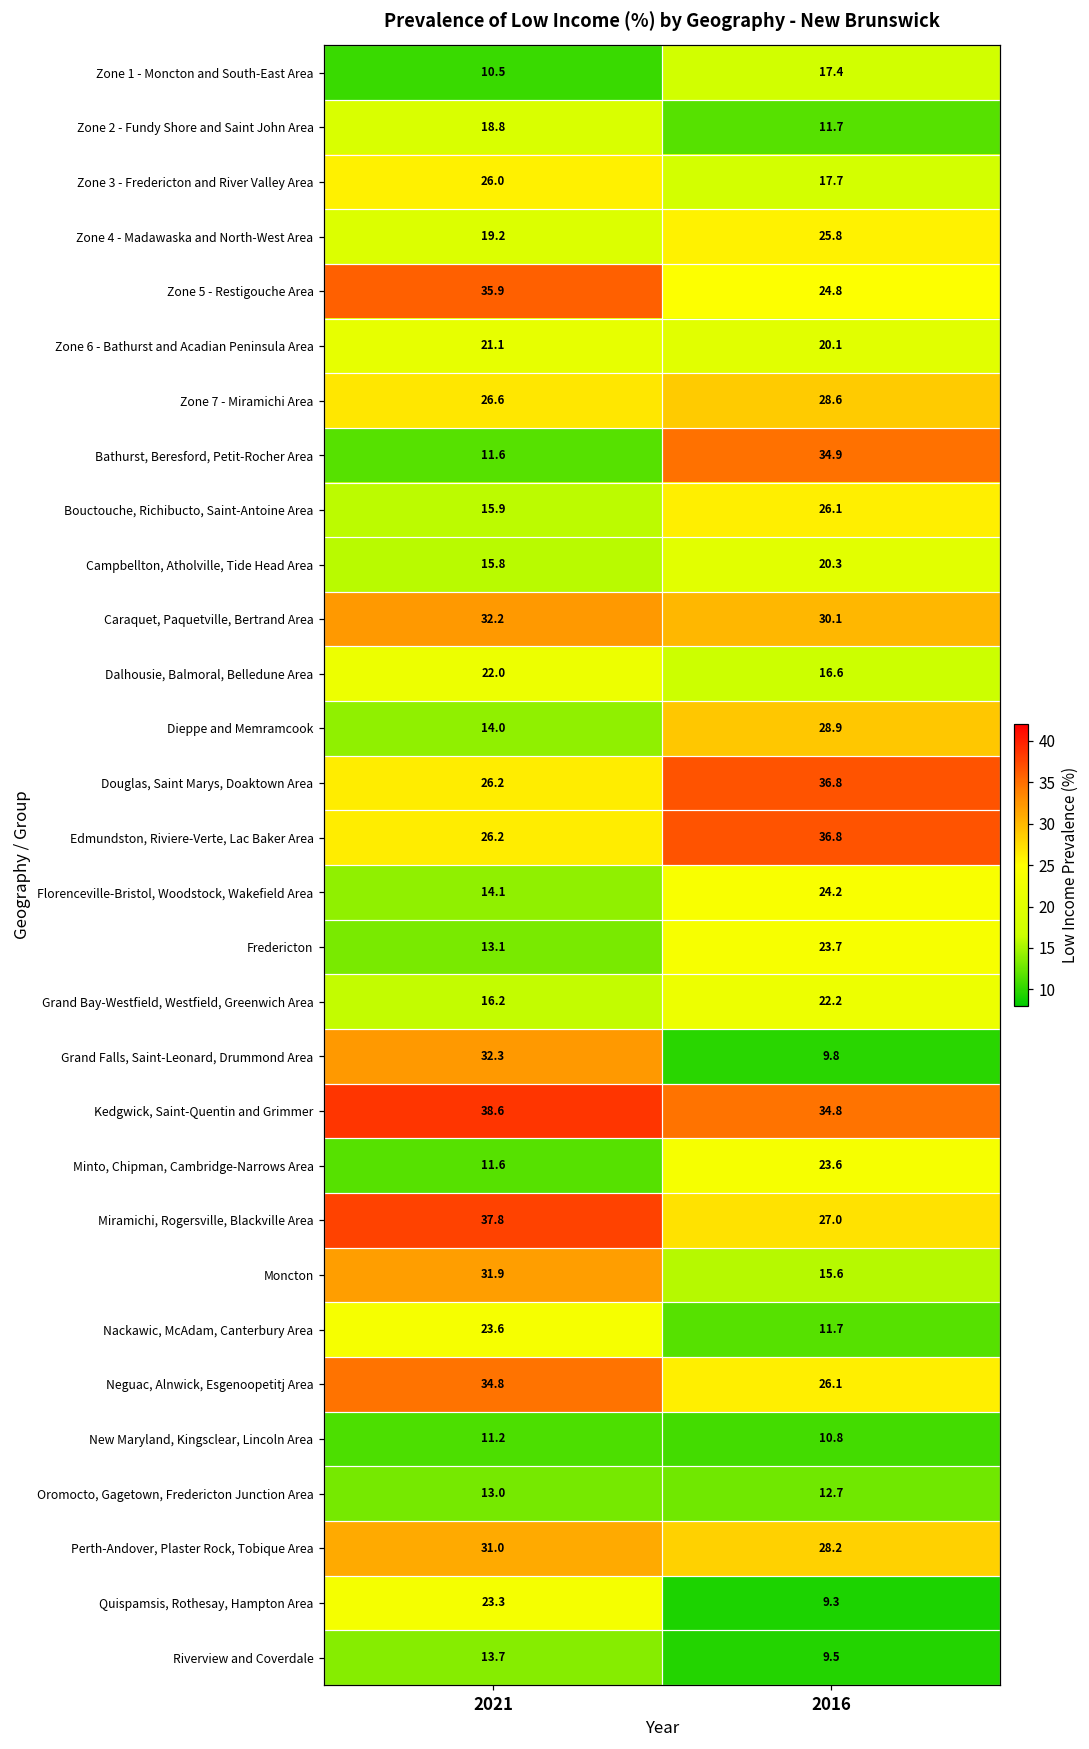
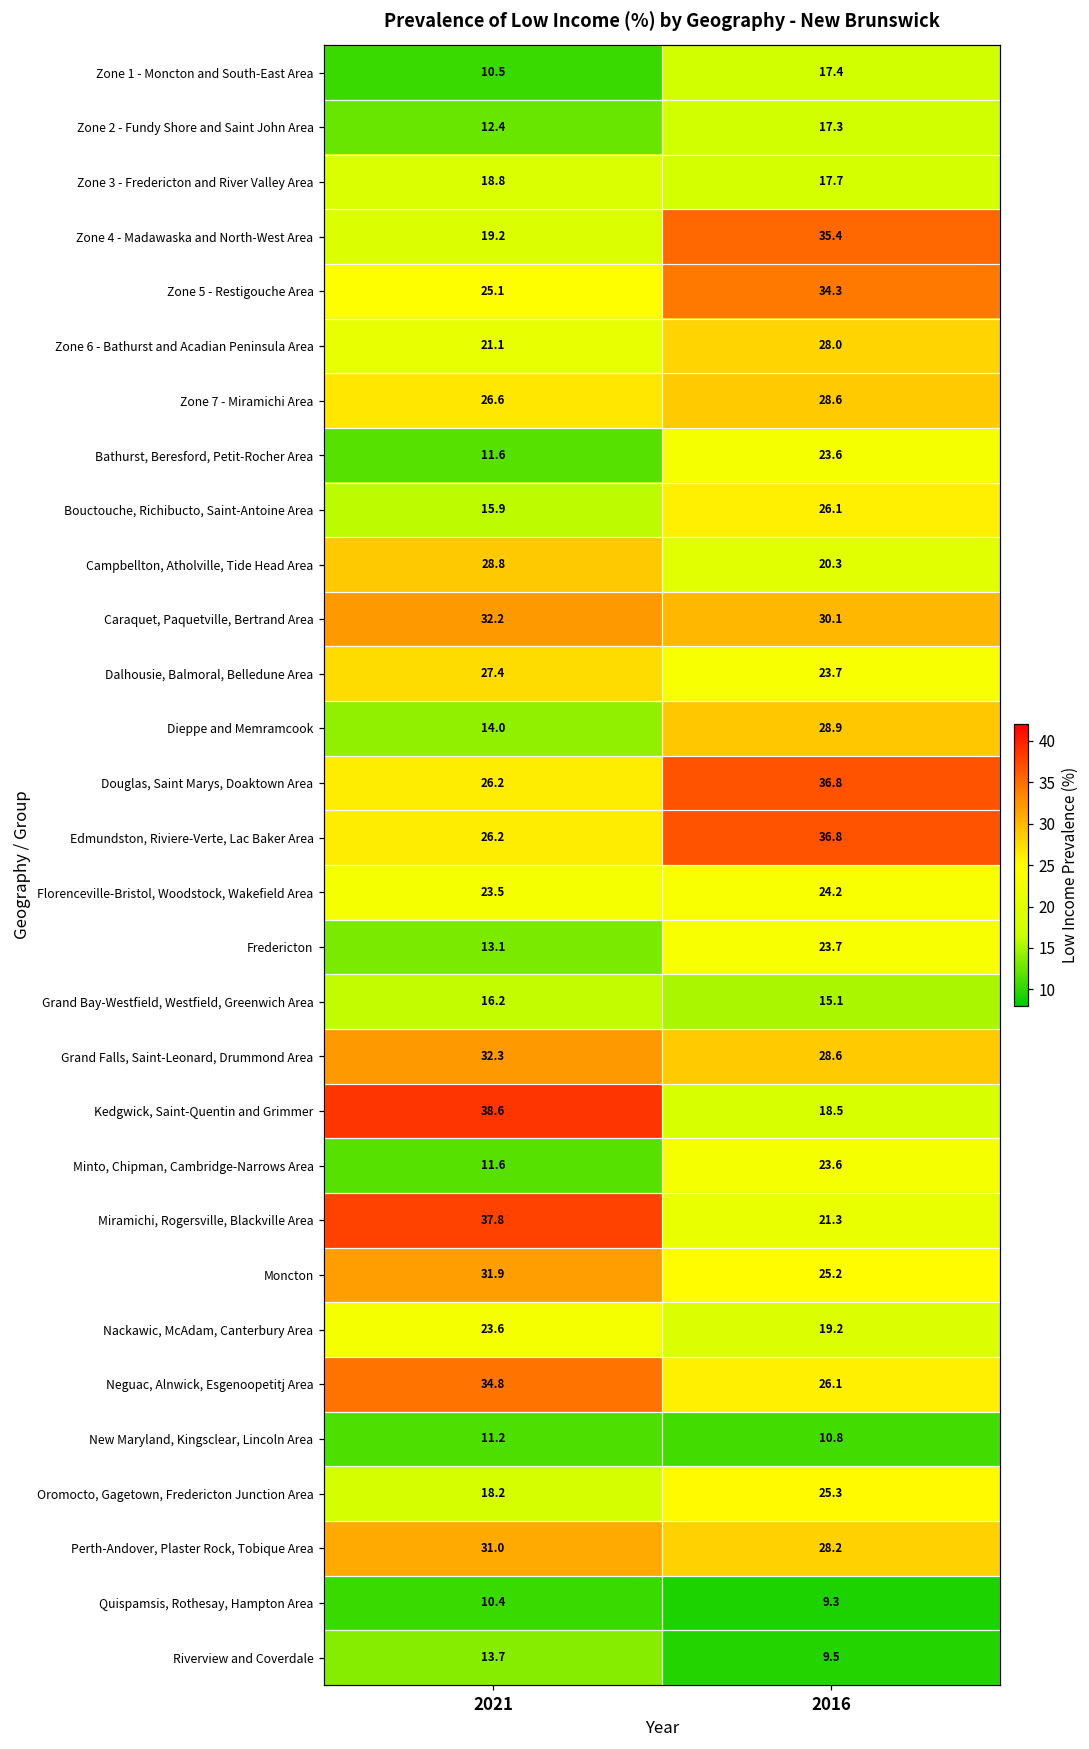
Zone 2 - Fundy Shore and Saint John Area, 2021: 18.8 -> 12.4
Zone 2 - Fundy Shore and Saint John Area, 2016: 11.7 -> 17.3
Zone 3 - Fredericton and River Valley Area, 2021: 26.0 -> 18.8
Zone 4 - Madawaska and North-West Area, 2016: 25.8 -> 35.4
Zone 5 - Restigouche Area, 2021: 35.9 -> 25.1
Zone 5 - Restigouche Area, 2016: 24.8 -> 34.3
Zone 6 - Bathurst and Acadian Peninsula Area, 2016: 20.1 -> 28.0
Bathurst, Beresford, Petit-Rocher Area, 2016: 34.9 -> 23.6
Campbellton, Atholville, Tide Head Area, 2021: 15.8 -> 28.8
Dalhousie, Balmoral, Belledune Area, 2021: 22.0 -> 27.4
Dalhousie, Balmoral, Belledune Area, 2016: 16.6 -> 23.7
Florenceville-Bristol, Woodstock, Wakefield Area, 2021: 14.1 -> 23.5
Grand Bay-Westfield, Westfield, Greenwich Area, 2016: 22.2 -> 15.1
Grand Falls, Saint-Leonard, Drummond Area, 2016: 9.8 -> 28.6
Kedgwick, Saint-Quentin and Grimmer, 2016: 34.8 -> 18.5
Miramichi, Rogersville, Blackville Area, 2016: 27.0 -> 21.3
Moncton, 2016: 15.6 -> 25.2
Nackawic, McAdam, Canterbury Area, 2016: 11.7 -> 19.2
Oromocto, Gagetown, Fredericton Junction Area, 2021: 13.0 -> 18.2
Oromocto, Gagetown, Fredericton Junction Area, 2016: 12.7 -> 25.3
Quispamsis, Rothesay, Hampton Area, 2021: 23.3 -> 10.4
